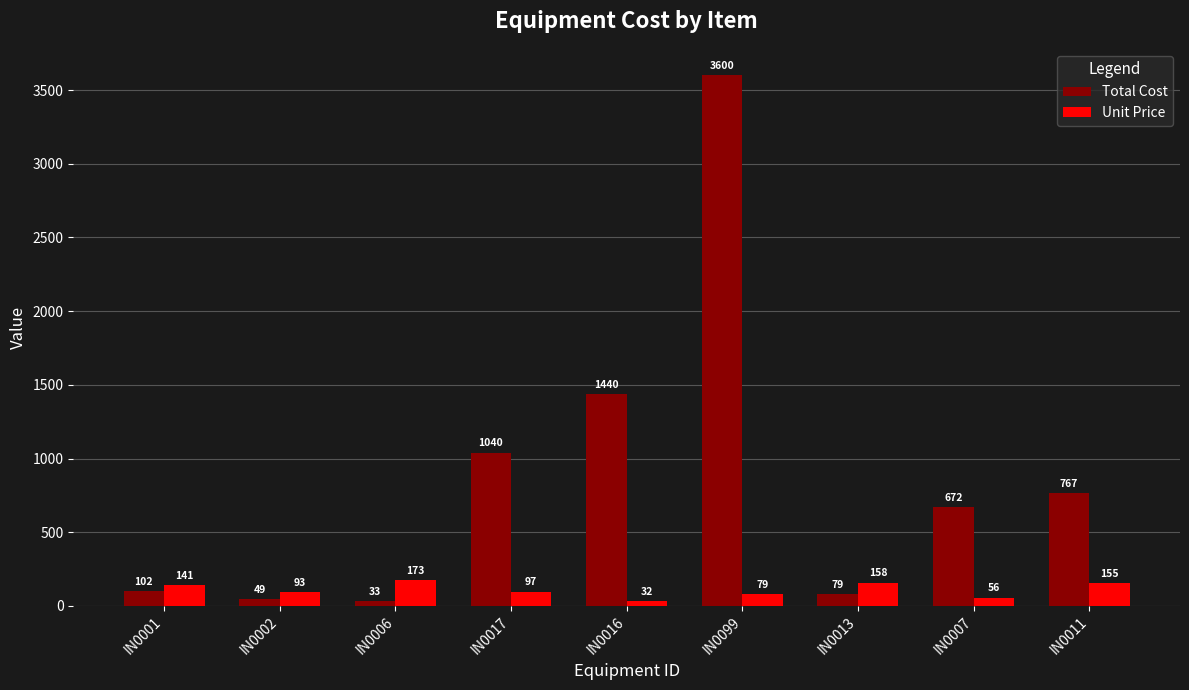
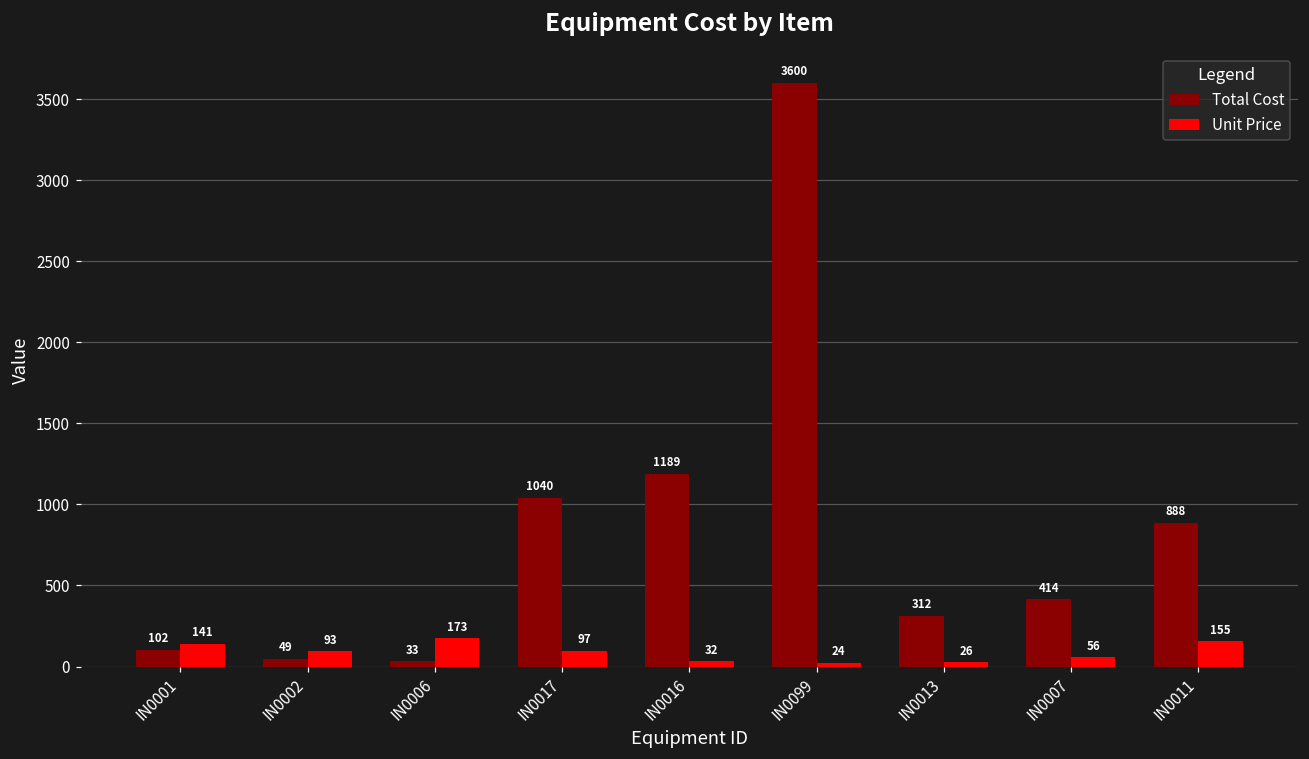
Total Cost, IN0016: 1440 -> 1189
Unit Price, IN0099: 79 -> 24
Total Cost, IN0013: 79 -> 312
Unit Price, IN0013: 158 -> 26
Total Cost, IN0007: 672 -> 414
Total Cost, IN0011: 767 -> 888
